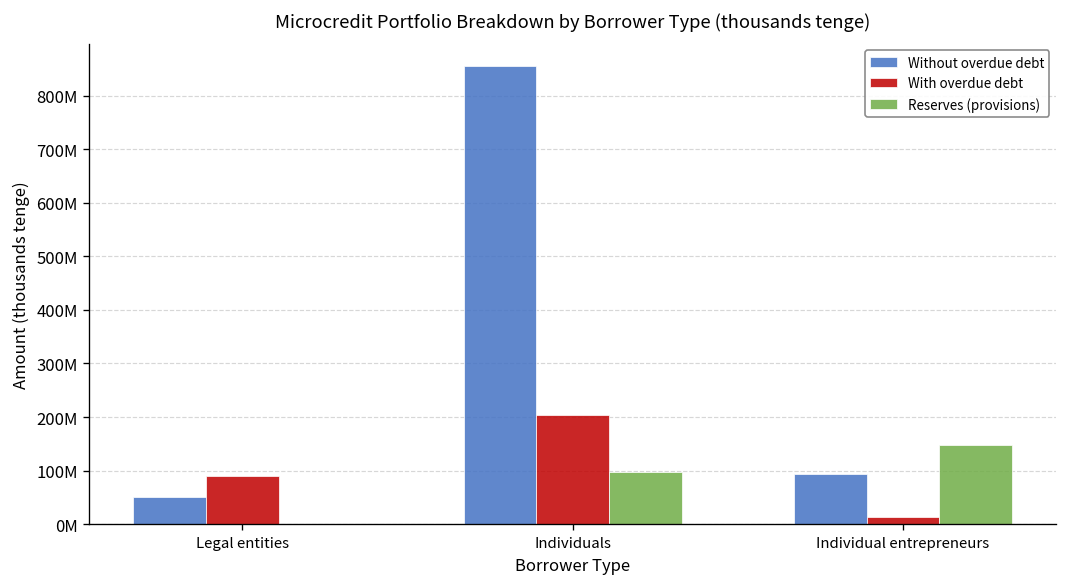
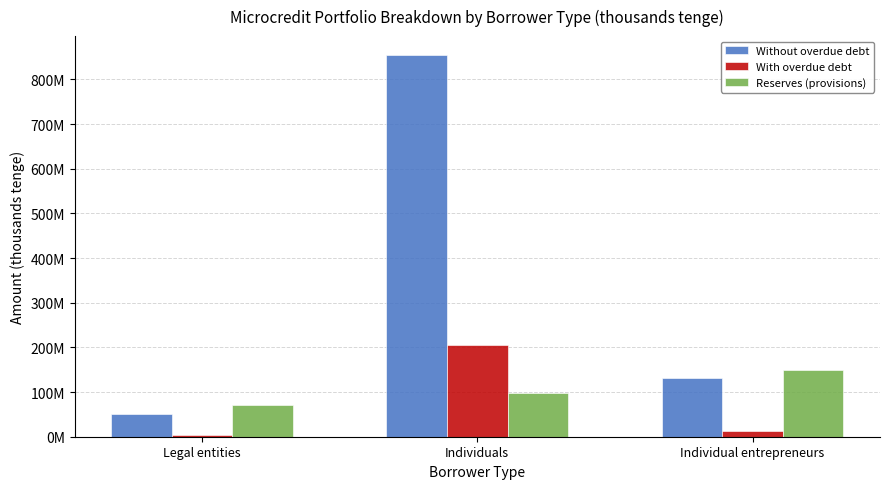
With overdue debt, Legal entities: 90000000 -> 0
Reserves (provisions), Legal entities: 0 -> 70000000
Without overdue debt, Individual entrepreneurs: 90000000 -> 130000000
